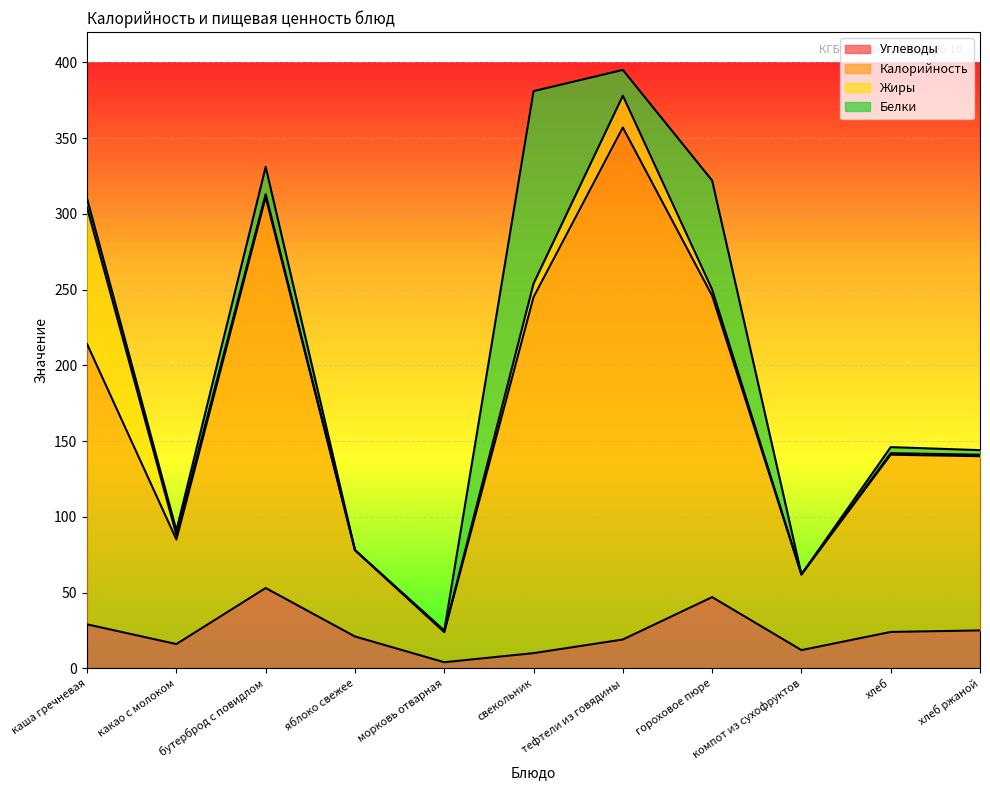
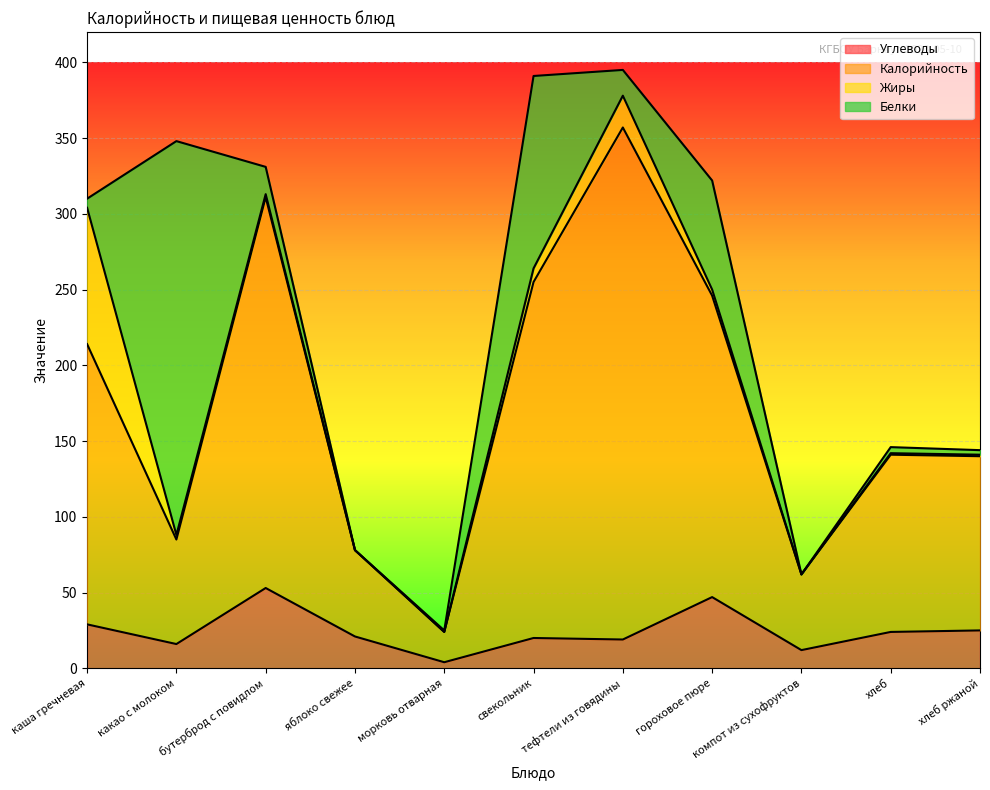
Белки, какао с молоком: 3 -> 260
Углеводы, свекольник: 10 -> 20
